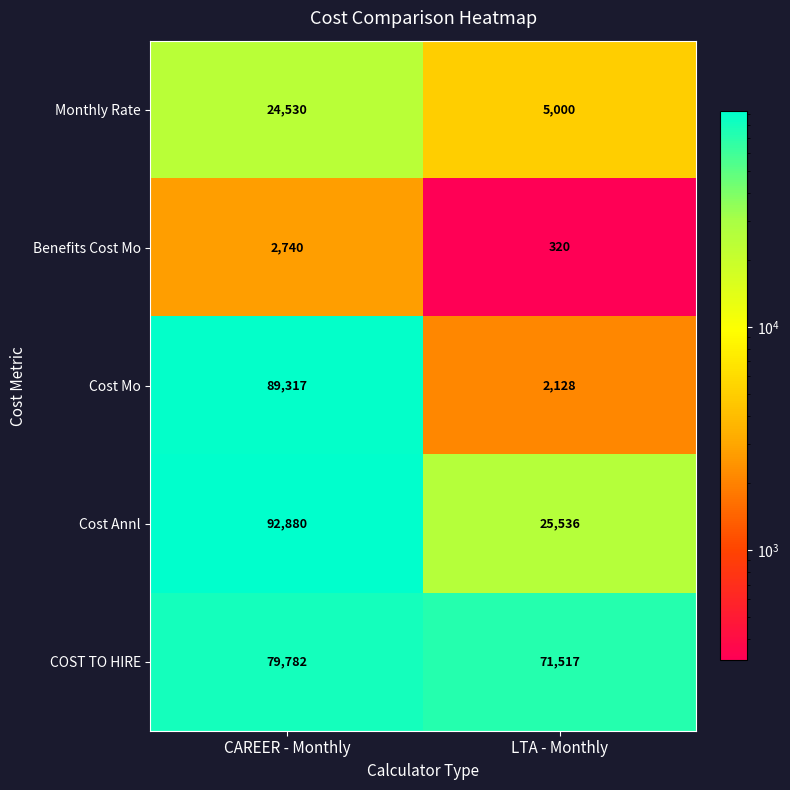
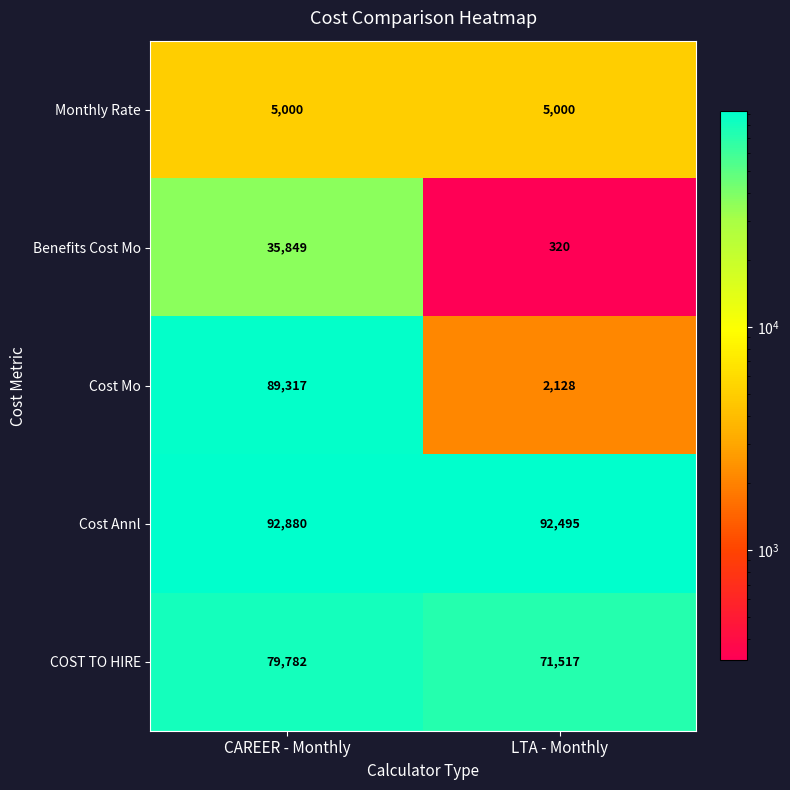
Monthly Rate, CAREER - Monthly: 24,530 -> 5,000
Benefits Cost Mo, CAREER - Monthly: 2,740 -> 35,849
Cost Annl, LTA - Monthly: 25,536 -> 92,495
